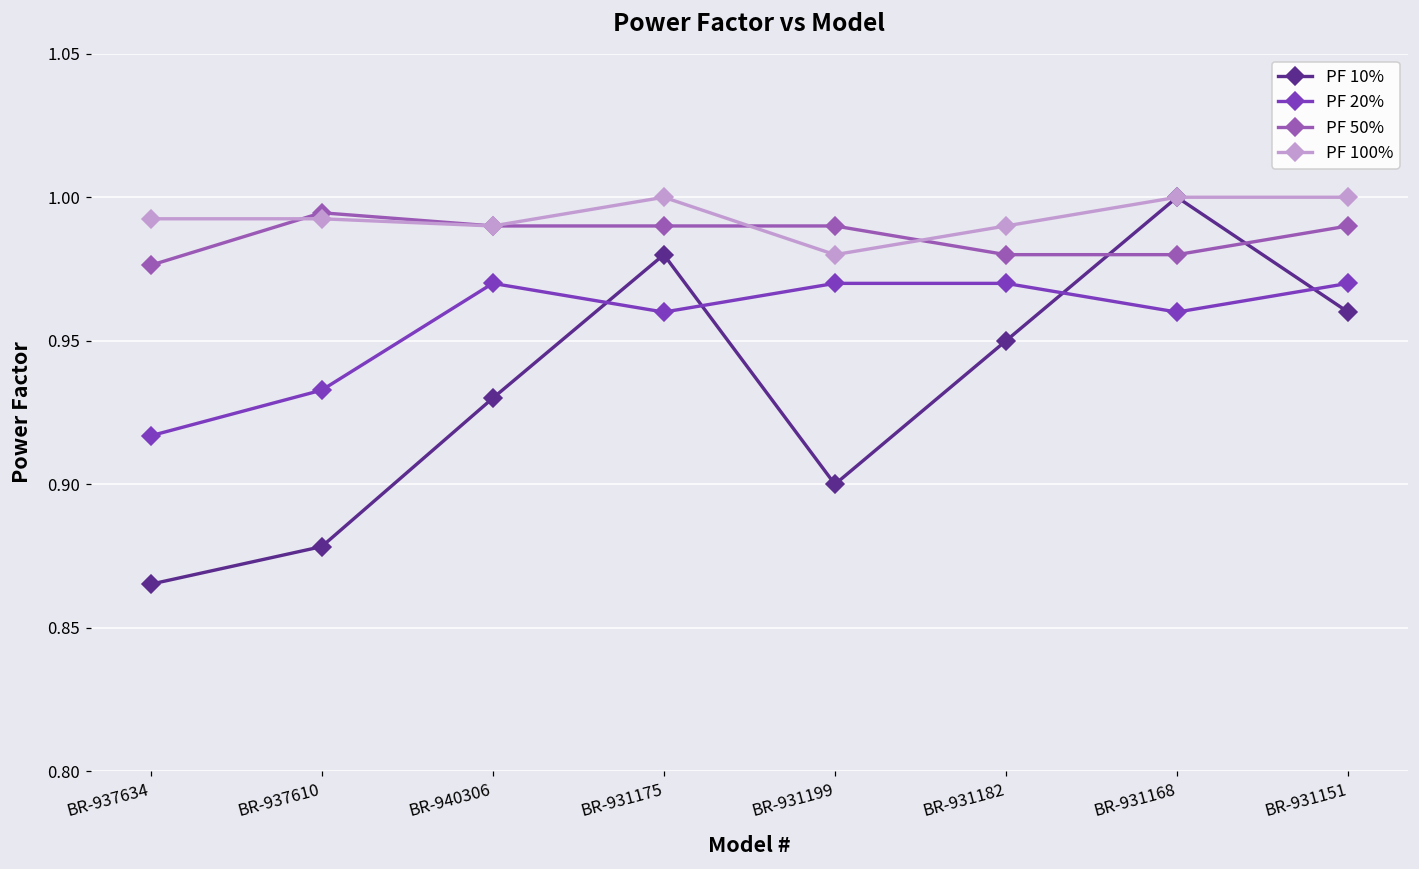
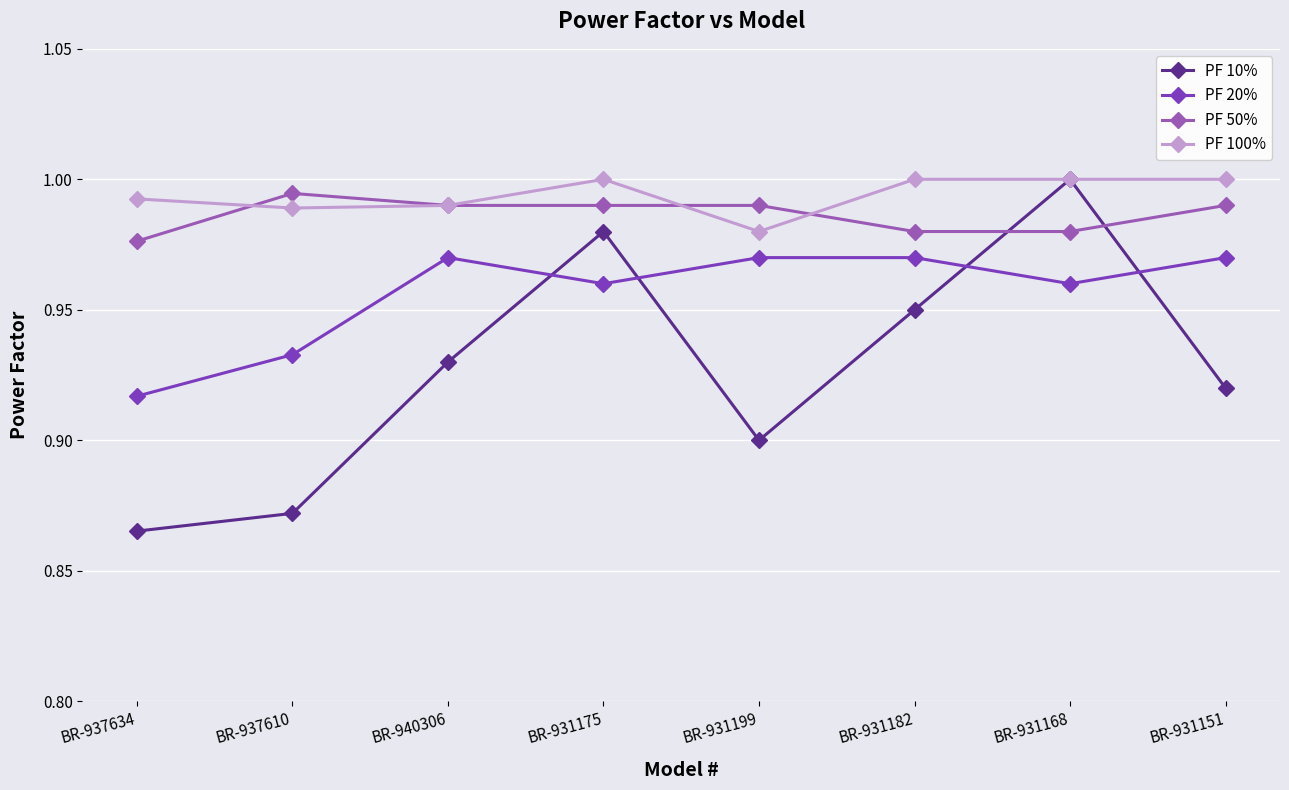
PF 10%, BR-937610: 0.878 -> 0.872
PF 100%, BR-937610: 0.993 -> 0.989
PF 100%, BR-931182: 0.99 -> 1.00
PF 10%, BR-931151: 0.96 -> 0.92
